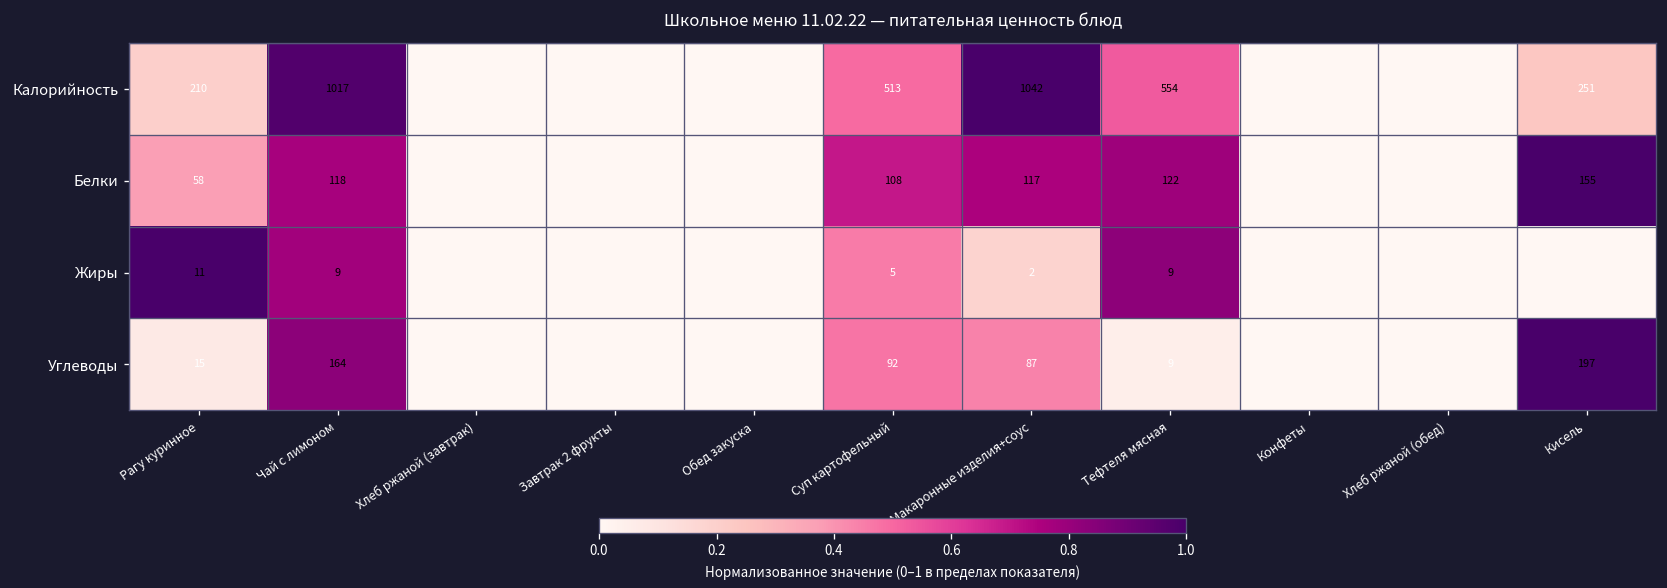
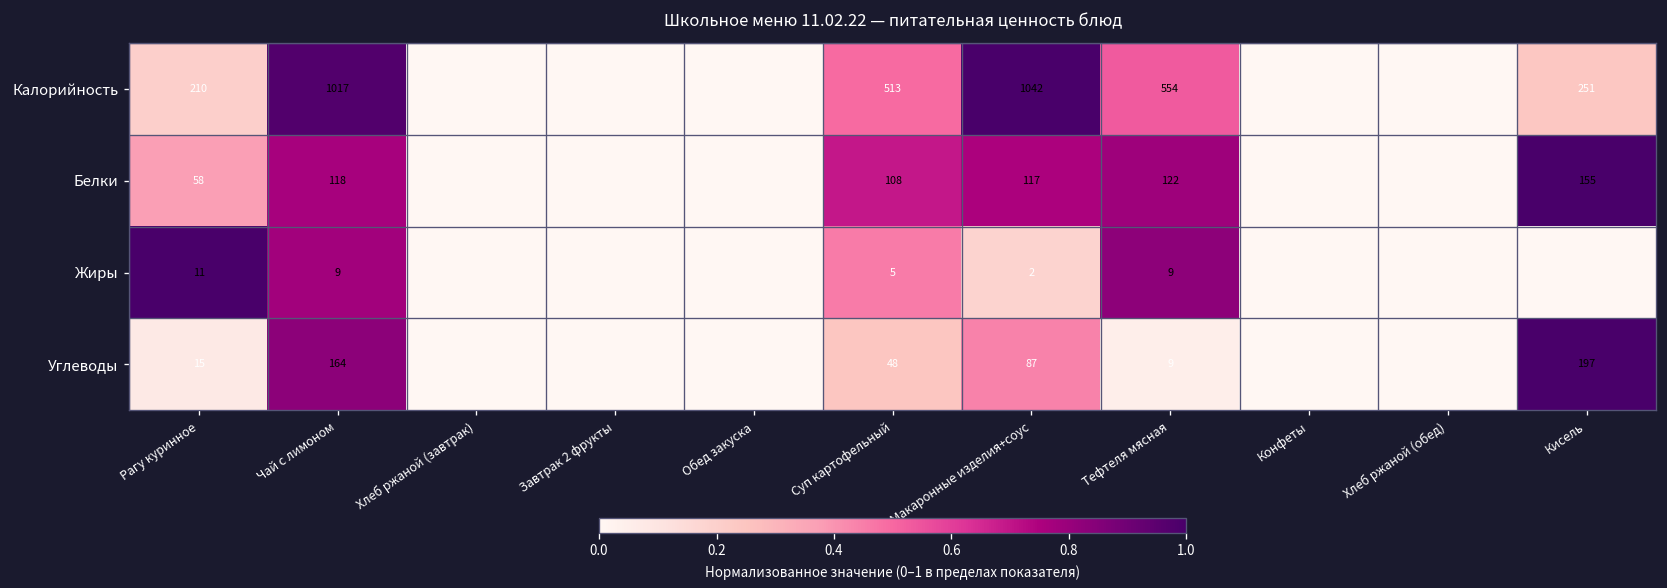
Углеводы, Суп картофельный: 92 -> 48
